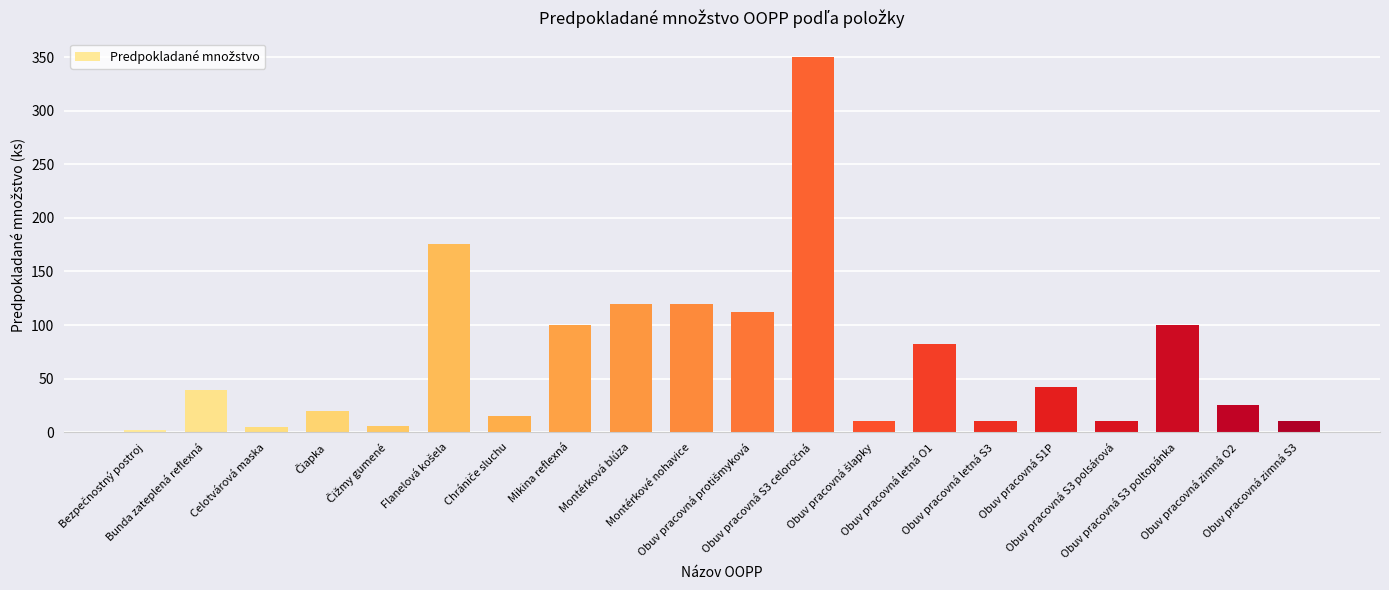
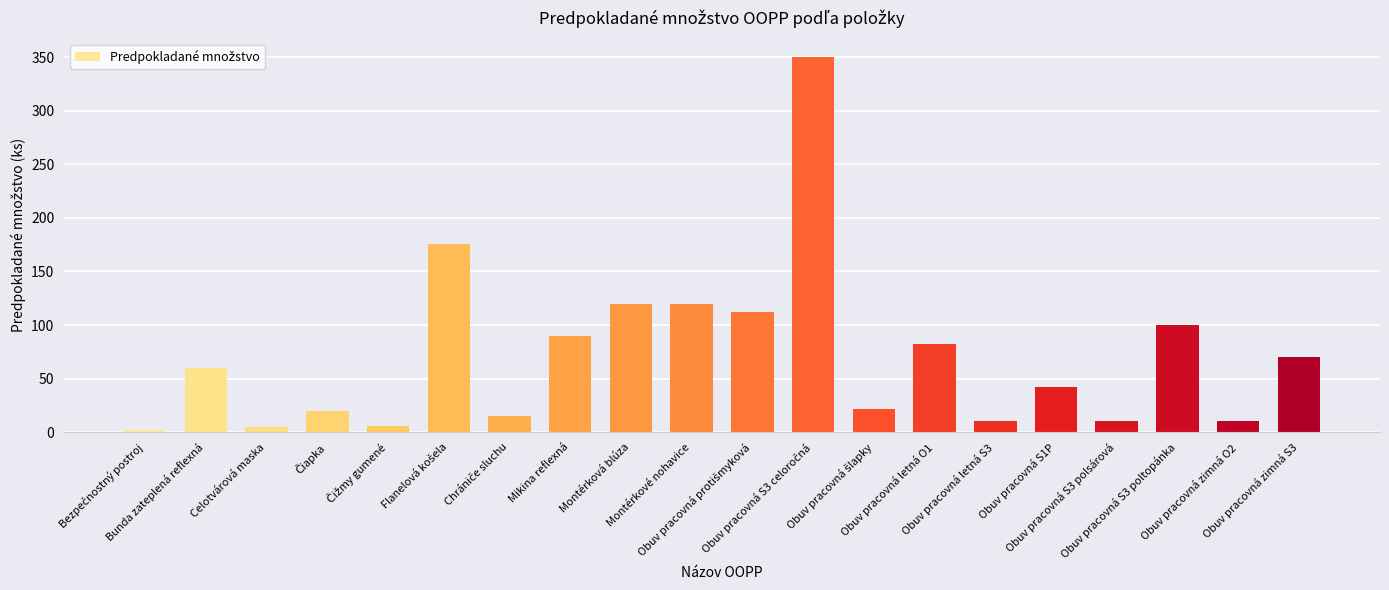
Bunda zateplená reflexná: 39 -> 60
Mikina reflexná: 100 -> 90
Obuv pracovná šlapky: 10 -> 22
Obuv pracovná zimná O2: 25 -> 10
Obuv pracovná zimná S3: 10 -> 70
